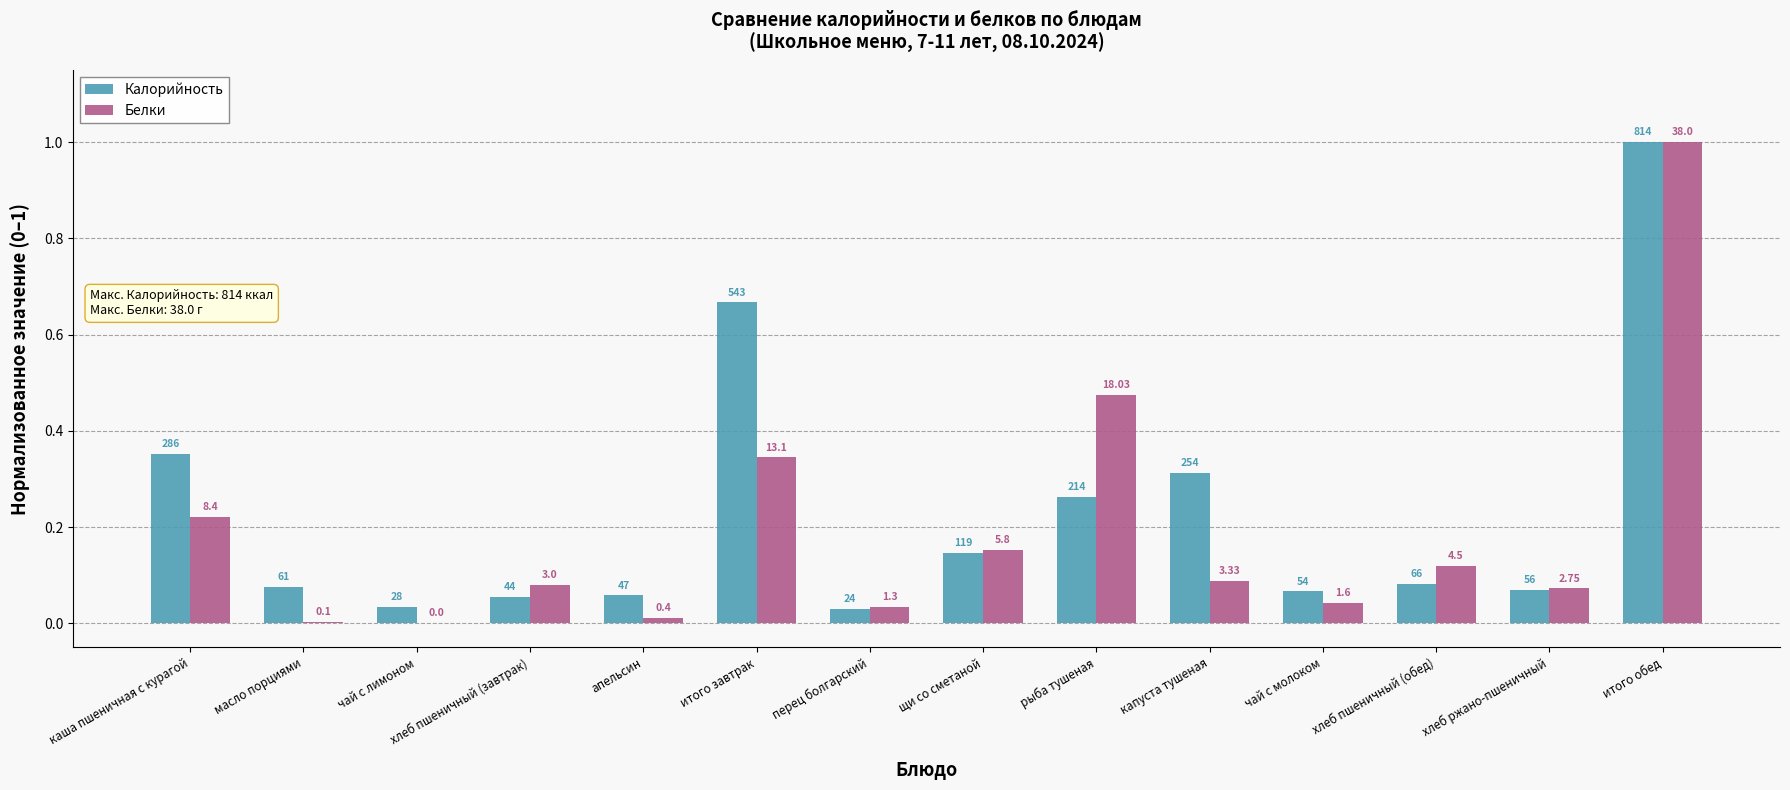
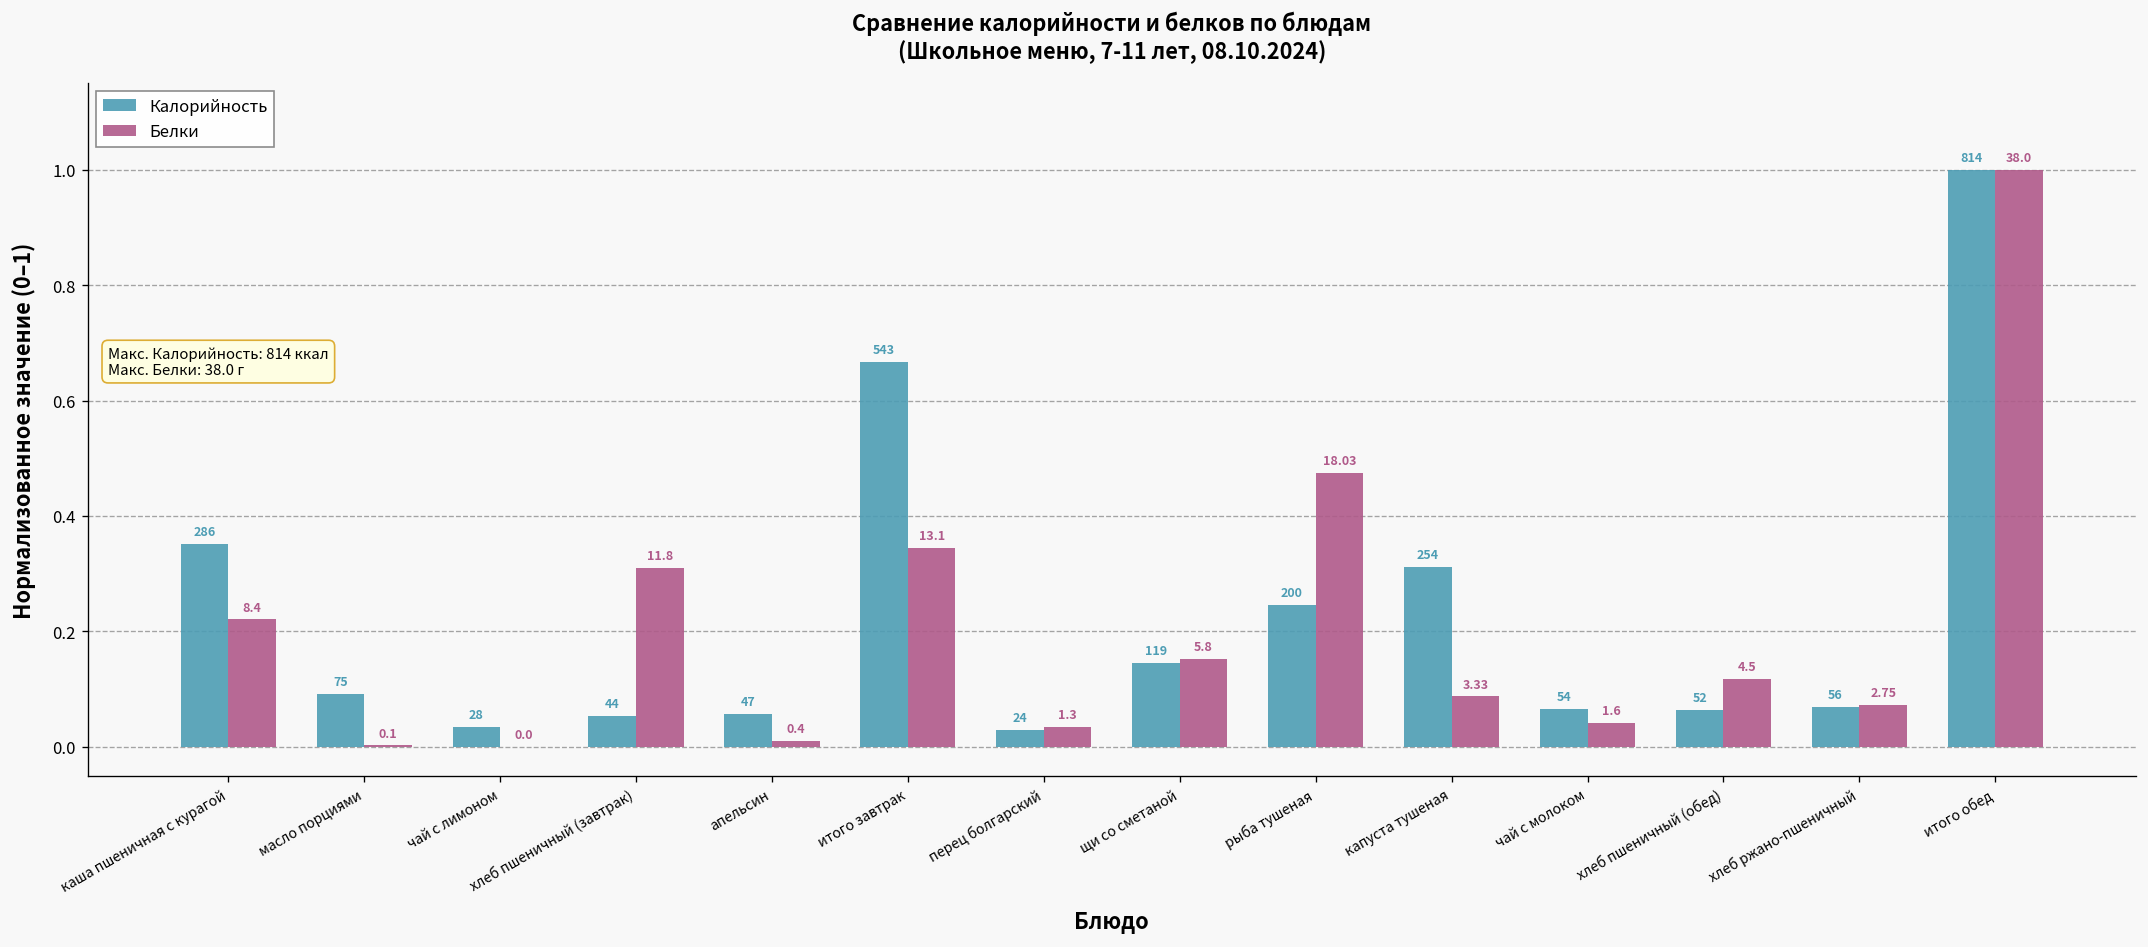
Калорийность, масло порциями: 61 -> 75
Белки, хлеб пшеничный (завтрак): 3.0 -> 11.8
Калорийность, рыба тушеная: 214 -> 200
Калорийность, хлеб пшеничный (обед): 66 -> 52
